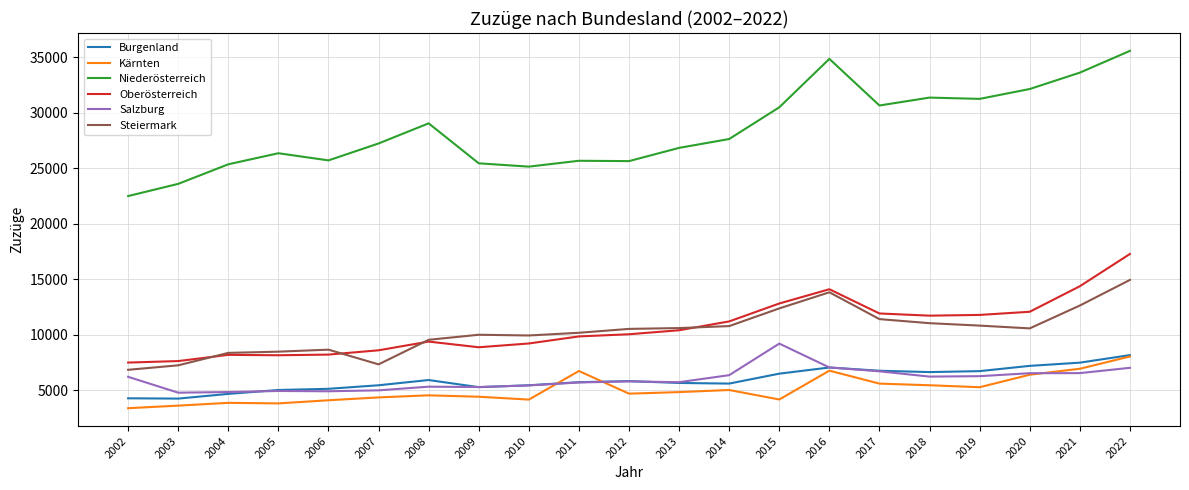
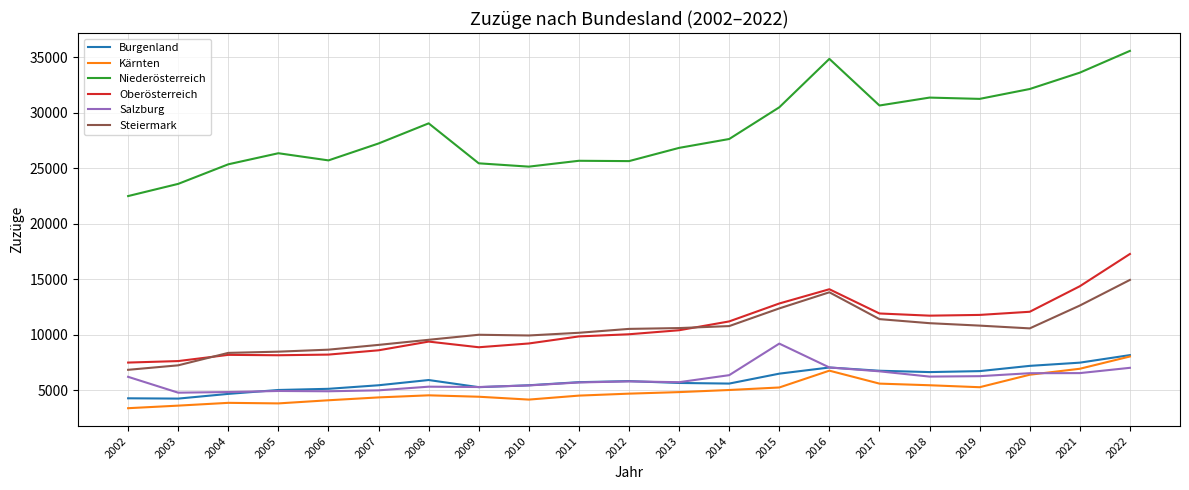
Steiermark, 2007: 7300 -> 9100
Kärnten, 2011: 6700 -> 4500
Kärnten, 2015: 4200 -> 5300
